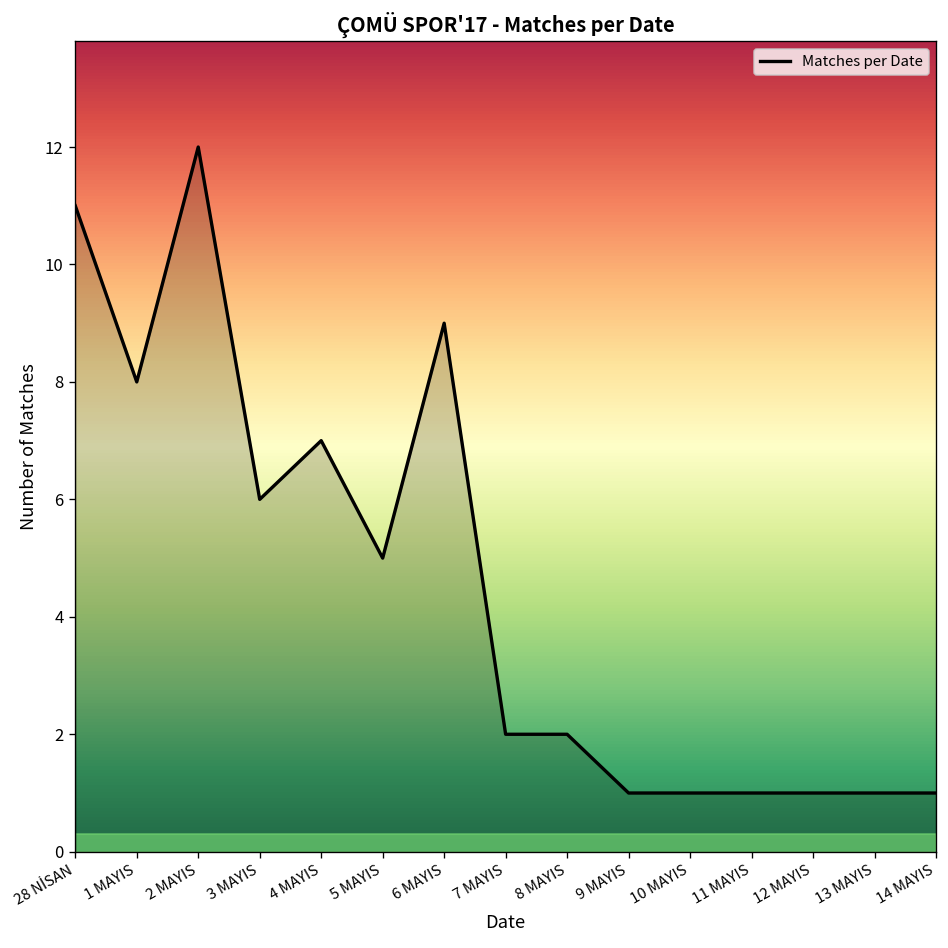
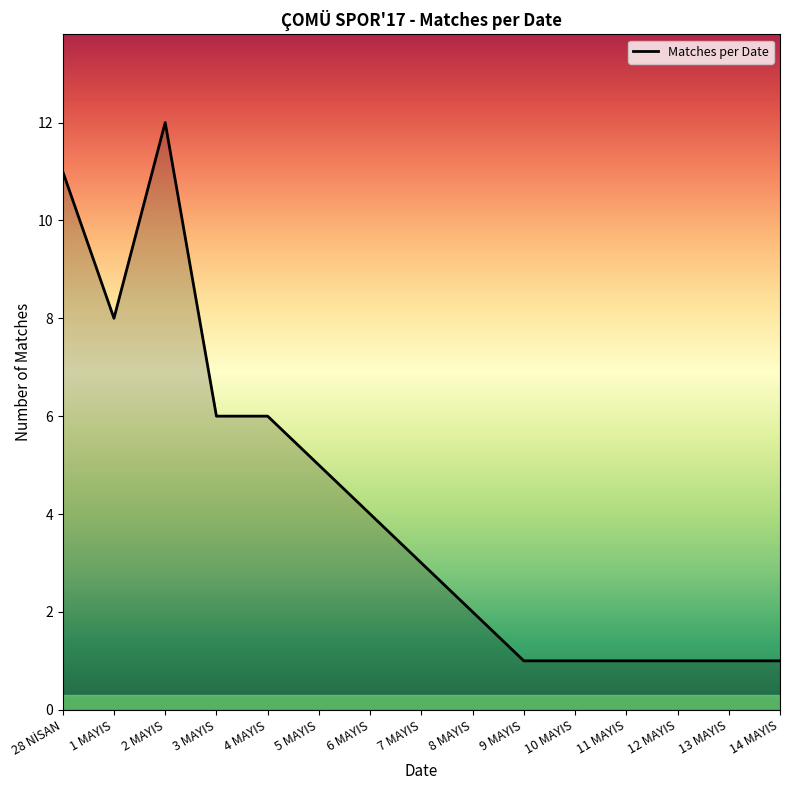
4 MAYIS: 7 -> 6
6 MAYIS: 9 -> 4
7 MAYIS: 2 -> 3
